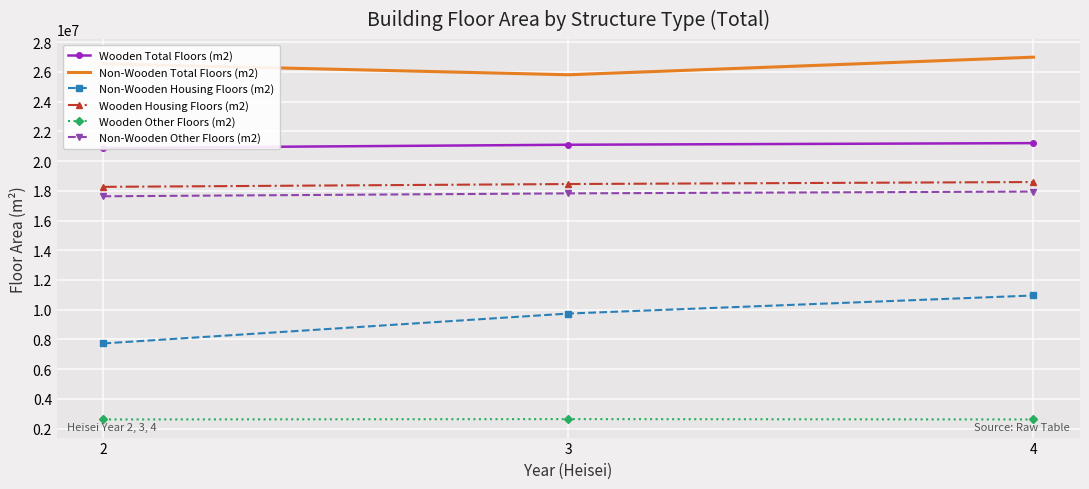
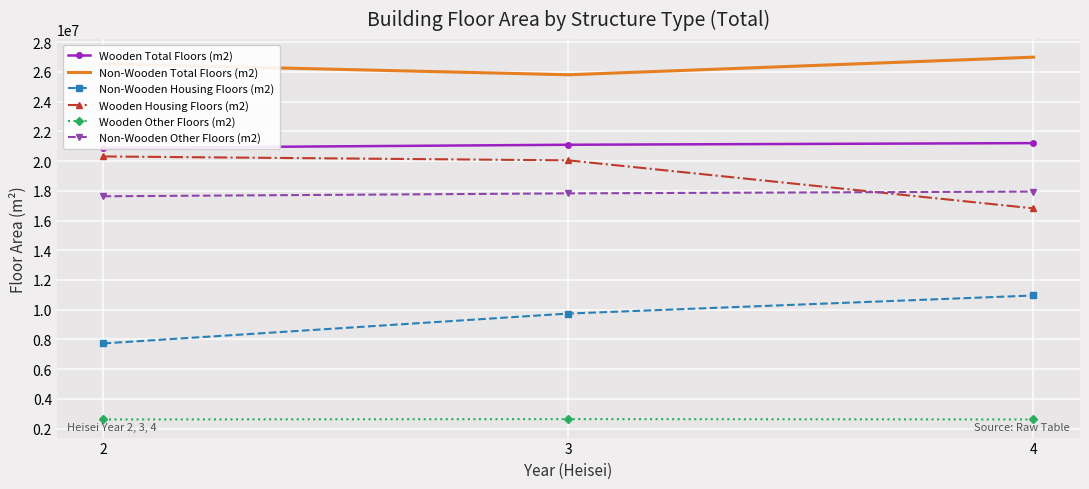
Wooden Housing Floors (m2), 2: 18300000 -> 20300000
Wooden Housing Floors (m2), 3: 18500000 -> 20000000
Wooden Housing Floors (m2), 4: 18600000 -> 16800000
